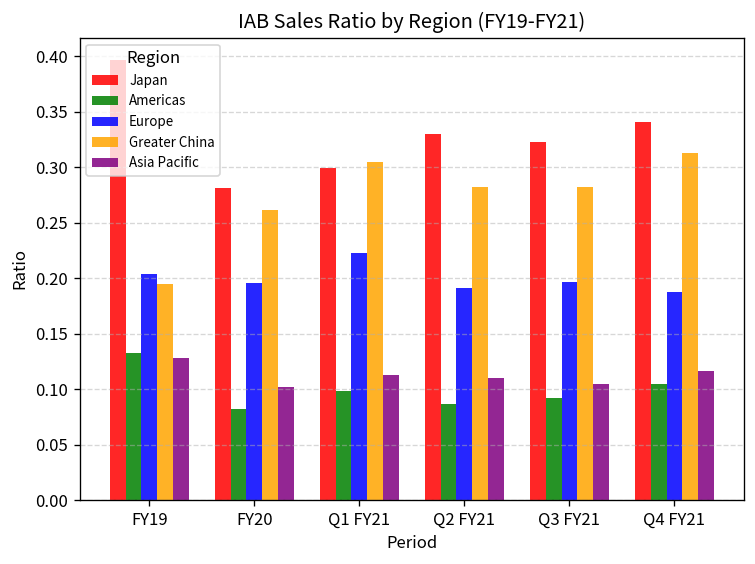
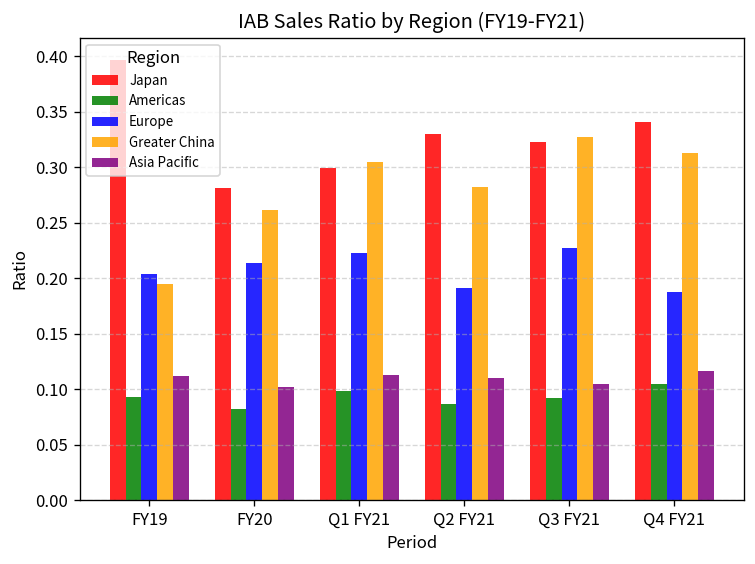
Americas, FY19: 0.13 -> 0.09
Asia Pacific, FY19: 0.13 -> 0.11
Europe, FY20: 0.20 -> 0.21
Europe, Q3 FY21: 0.20 -> 0.23
Greater China, Q3 FY21: 0.28 -> 0.33
